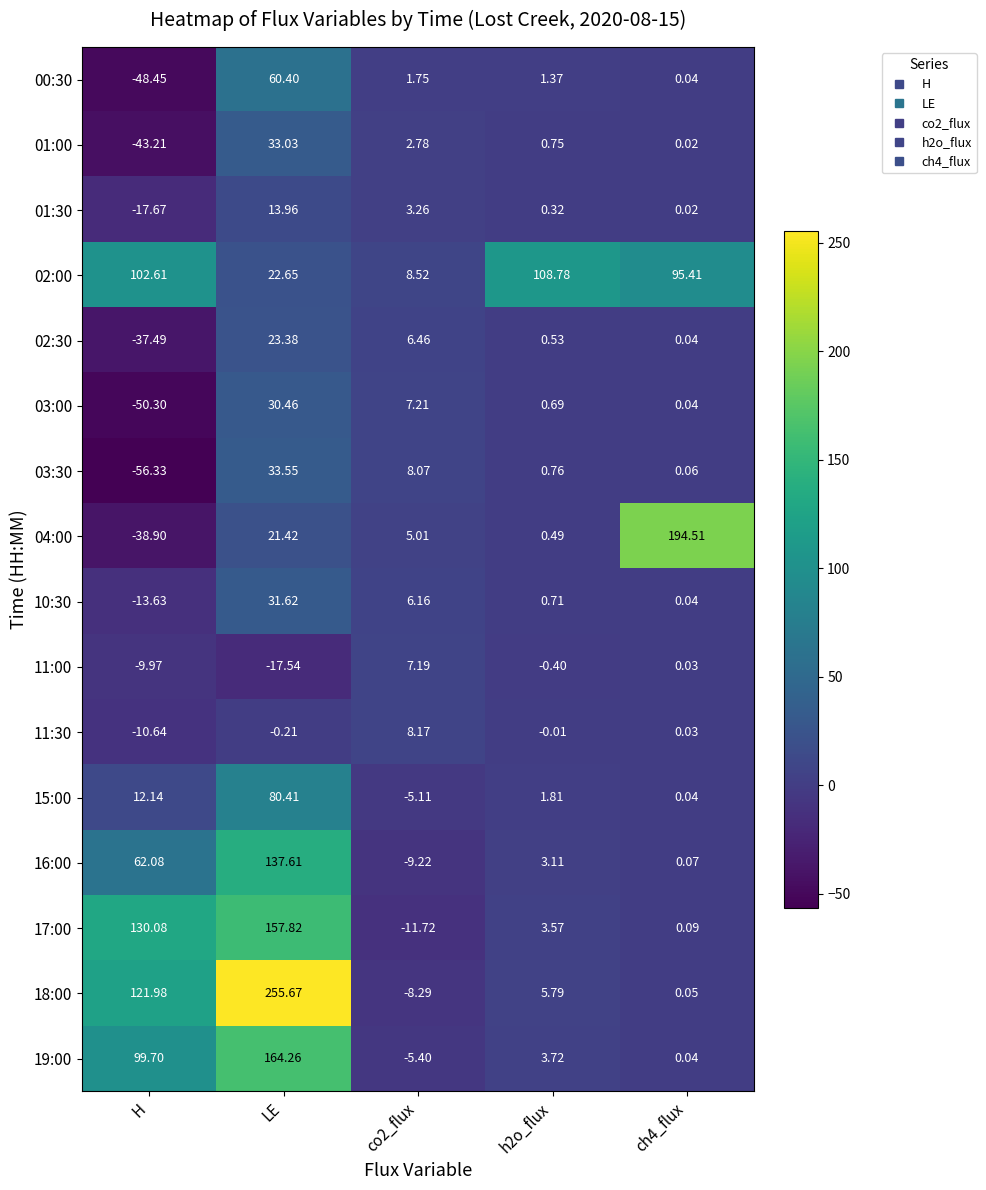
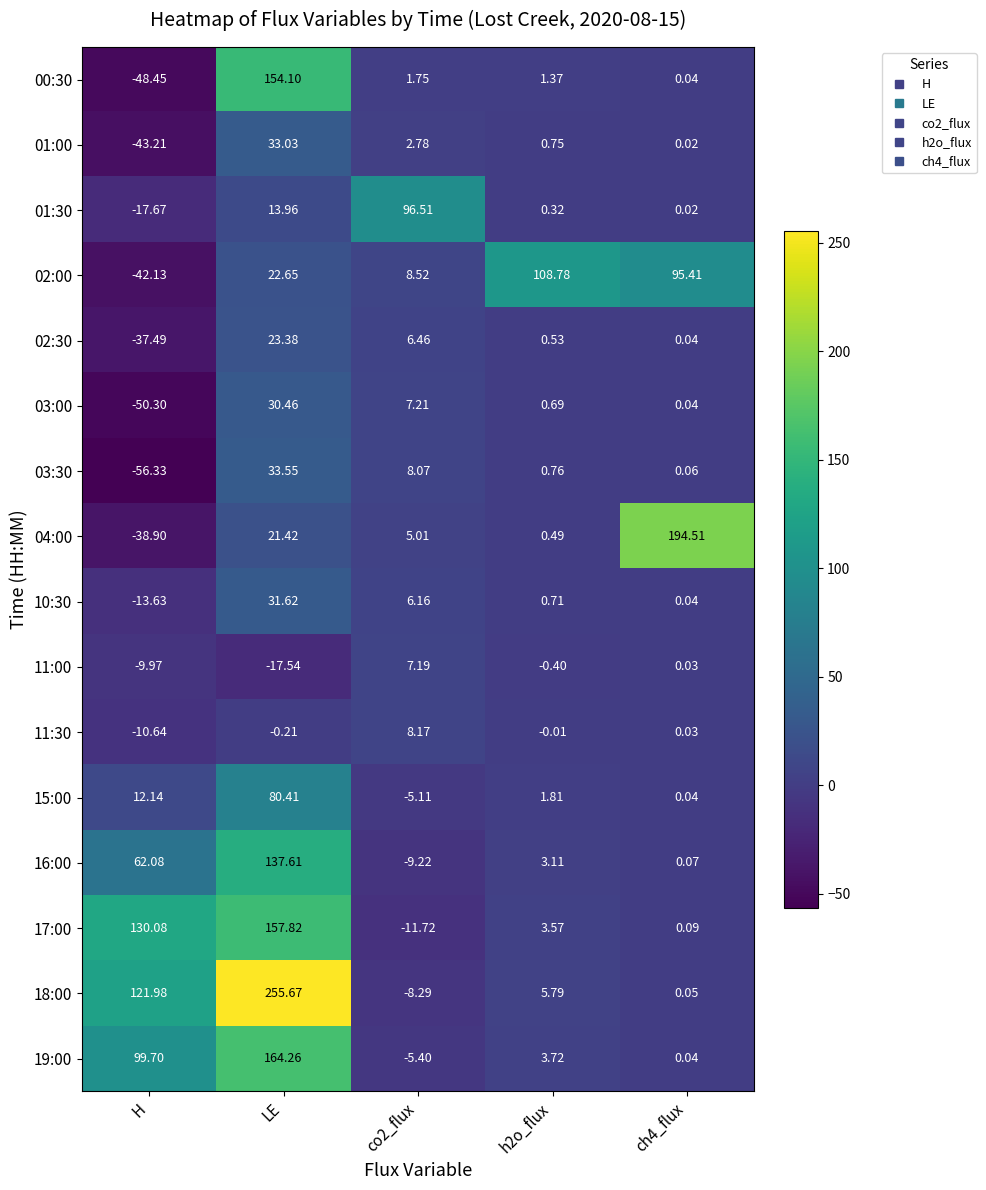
00:30, LE: 60.40 -> 154.10
01:30, co2_flux: 3.26 -> 96.51
02:00, H: 102.61 -> -42.13
